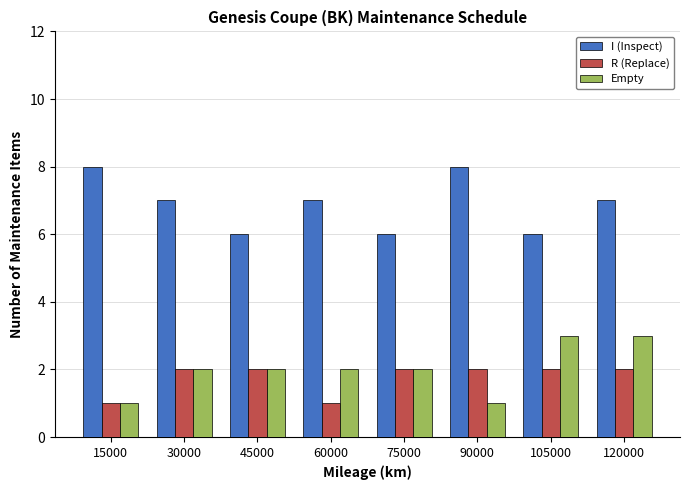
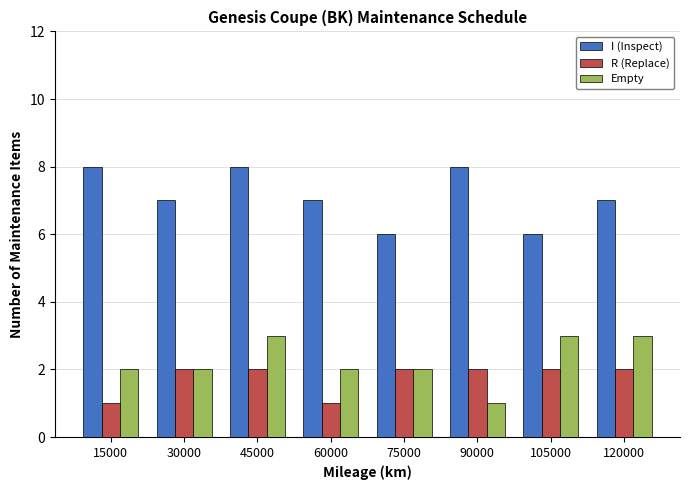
Empty, 15000: 1 -> 2
I (Inspect), 45000: 6 -> 8
Empty, 45000: 2 -> 3
